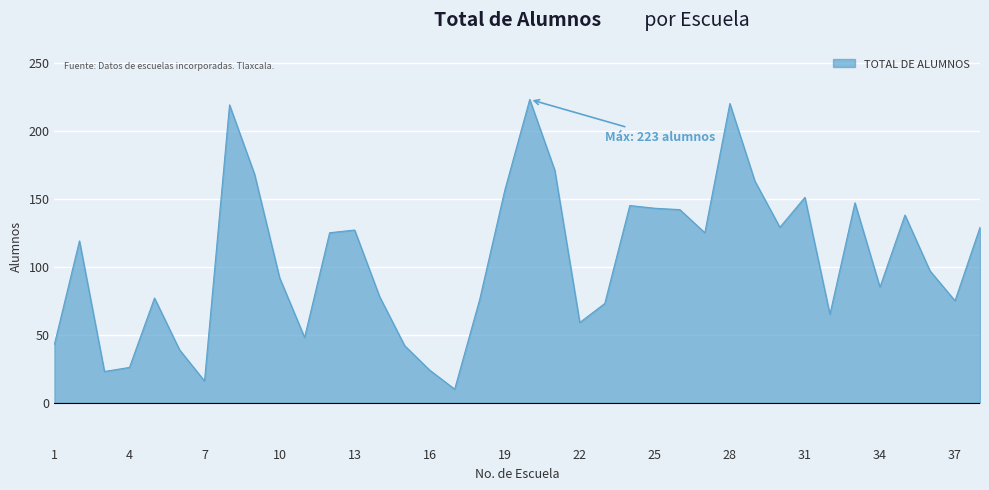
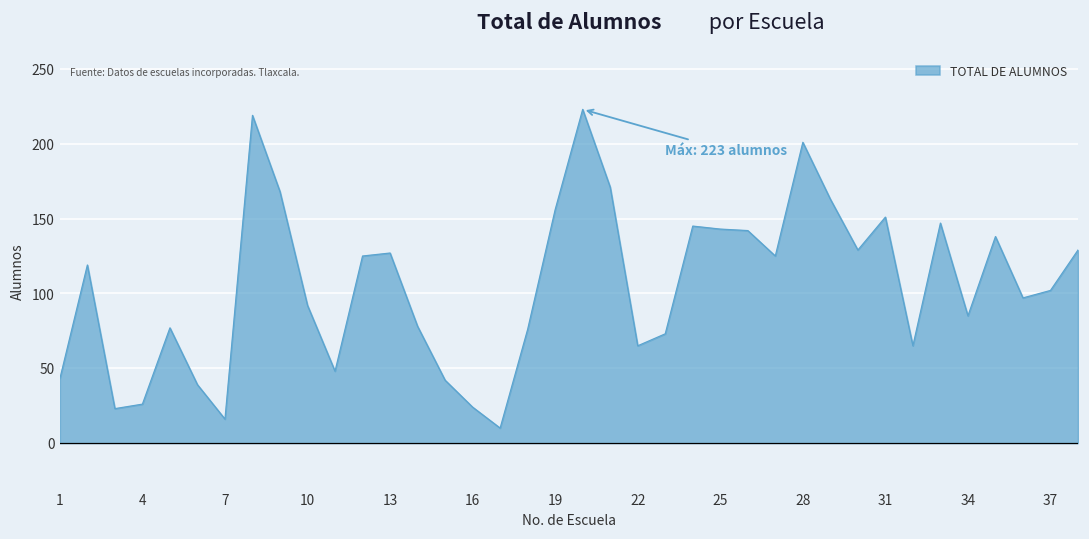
22: 59 -> 65
28: 220 -> 201
37: 75 -> 102
